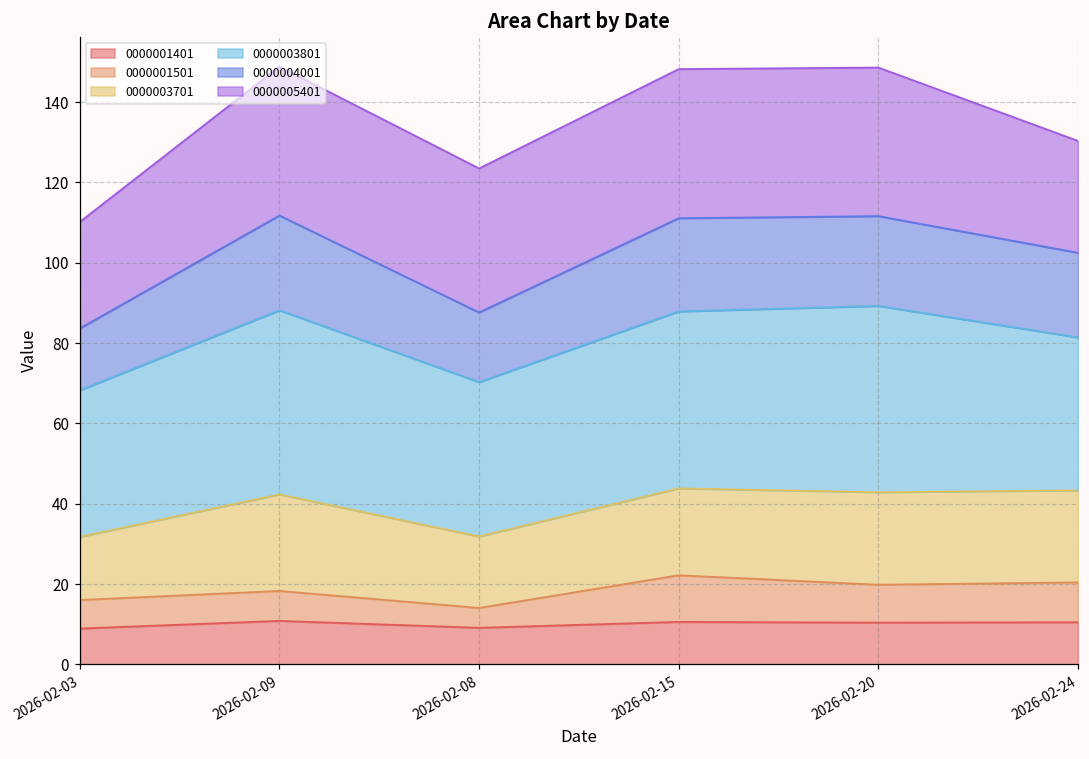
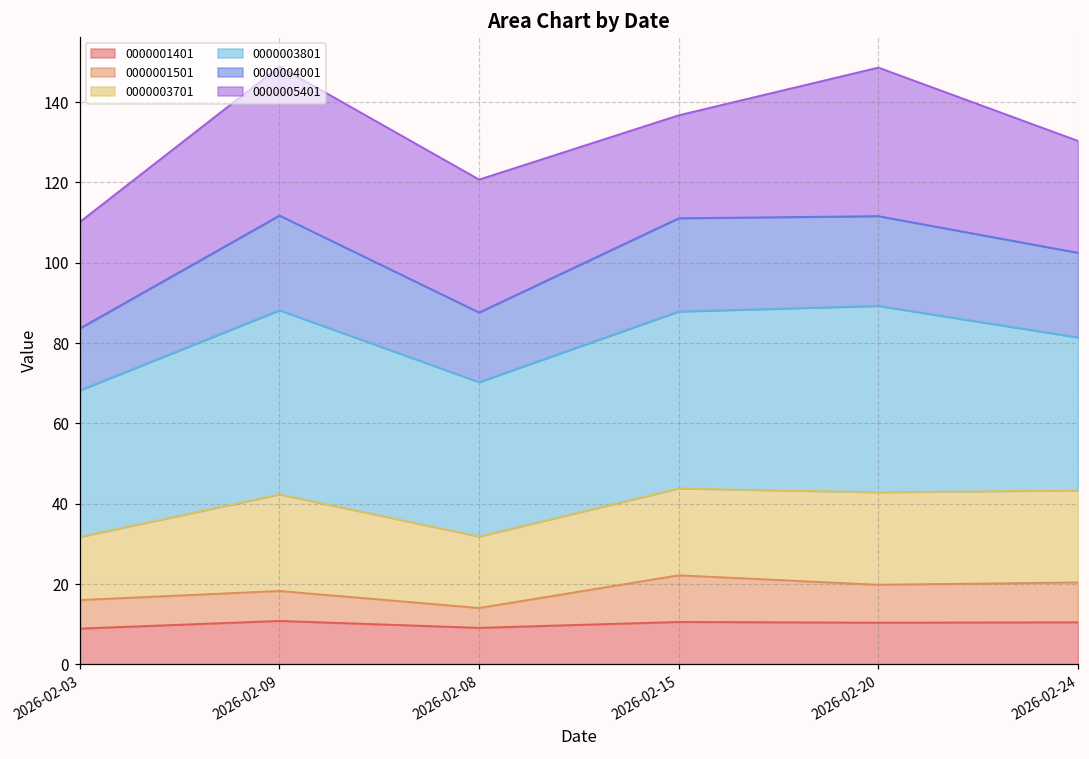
0000005401, 2026-02-08: 36 -> 33
0000005401, 2026-02-15: 37 -> 26
